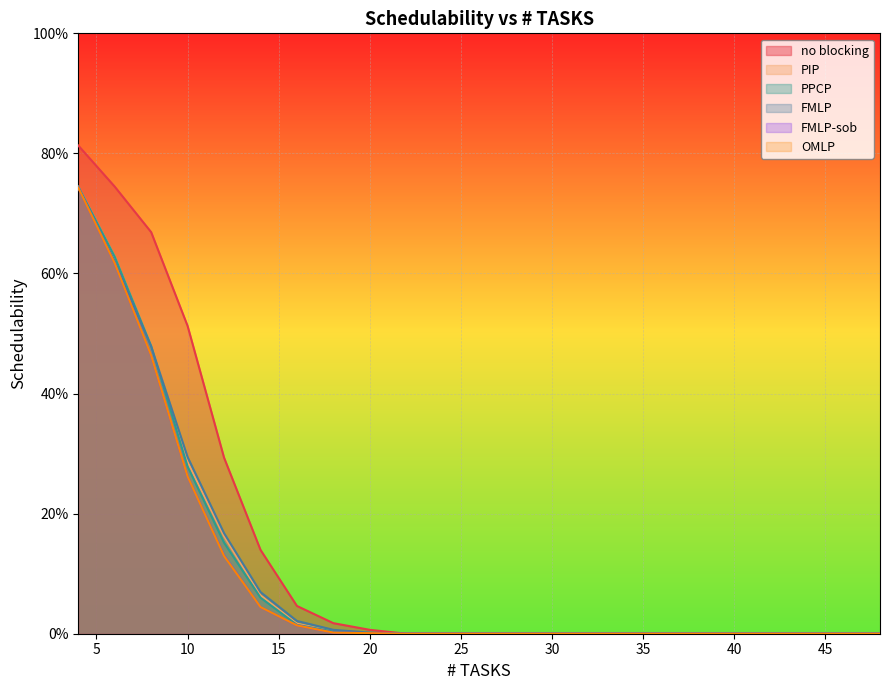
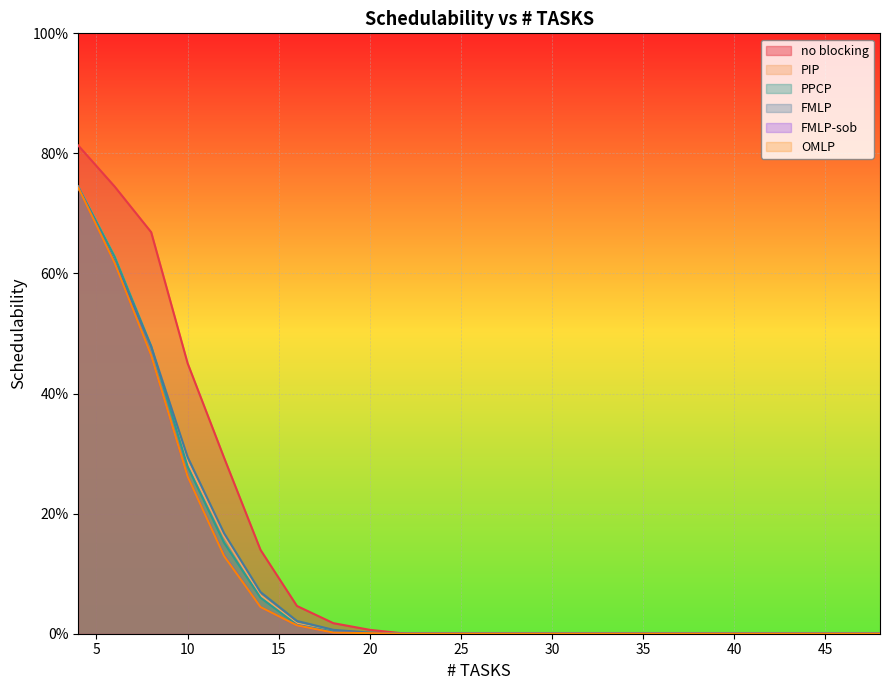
no blocking, 10: 51% -> 45%
